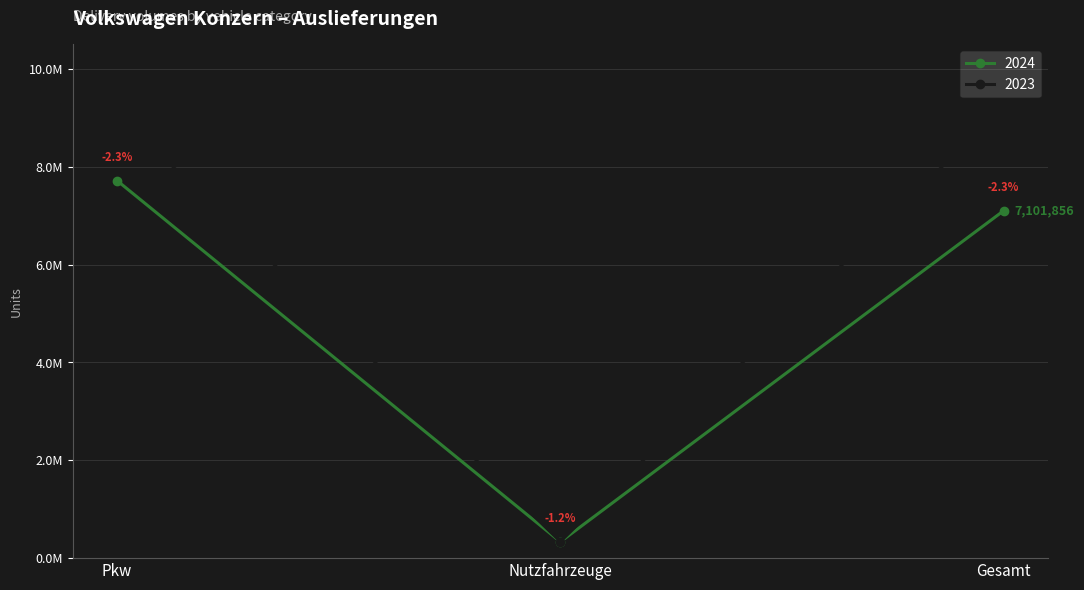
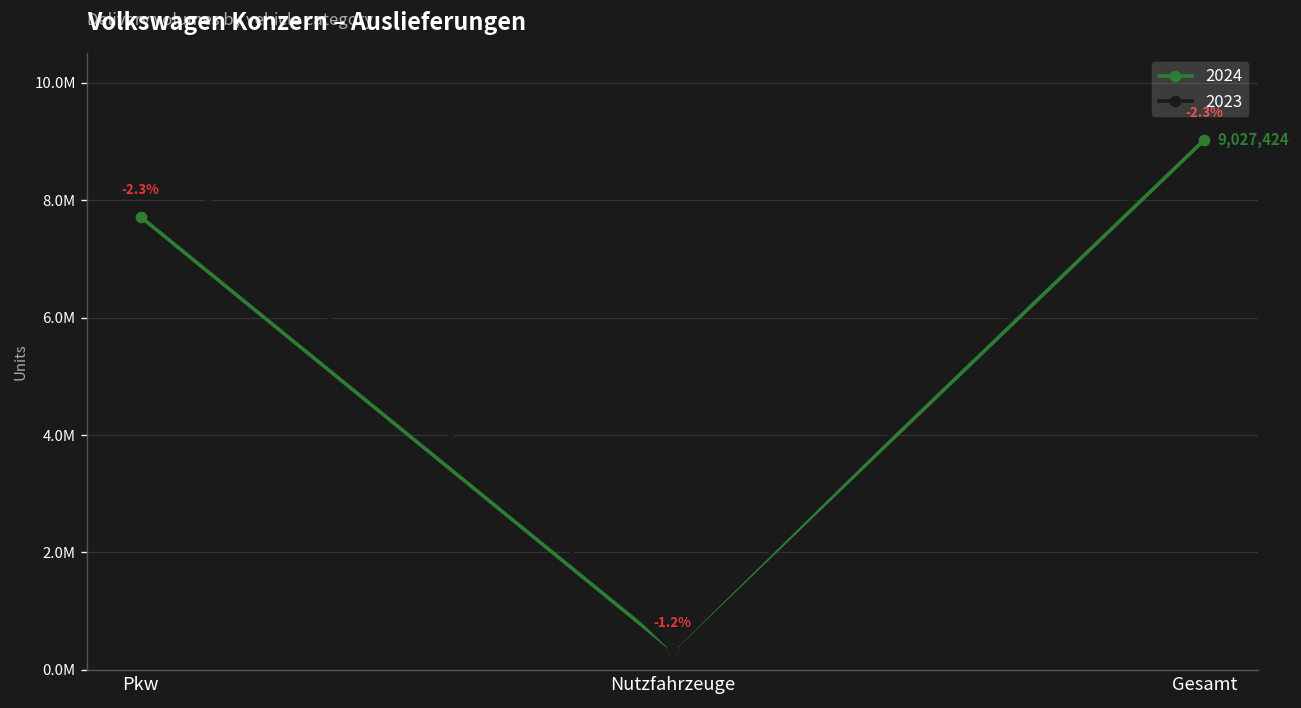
2024, Gesamt: 7,101,856 -> 9,027,424
